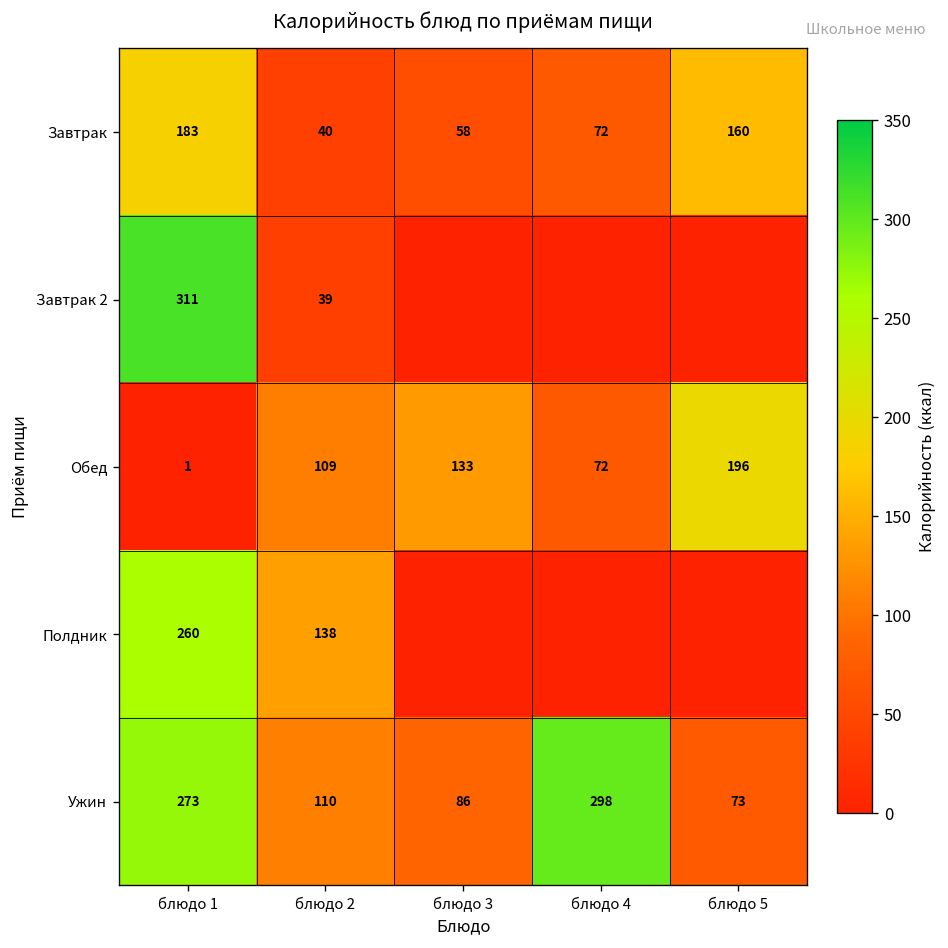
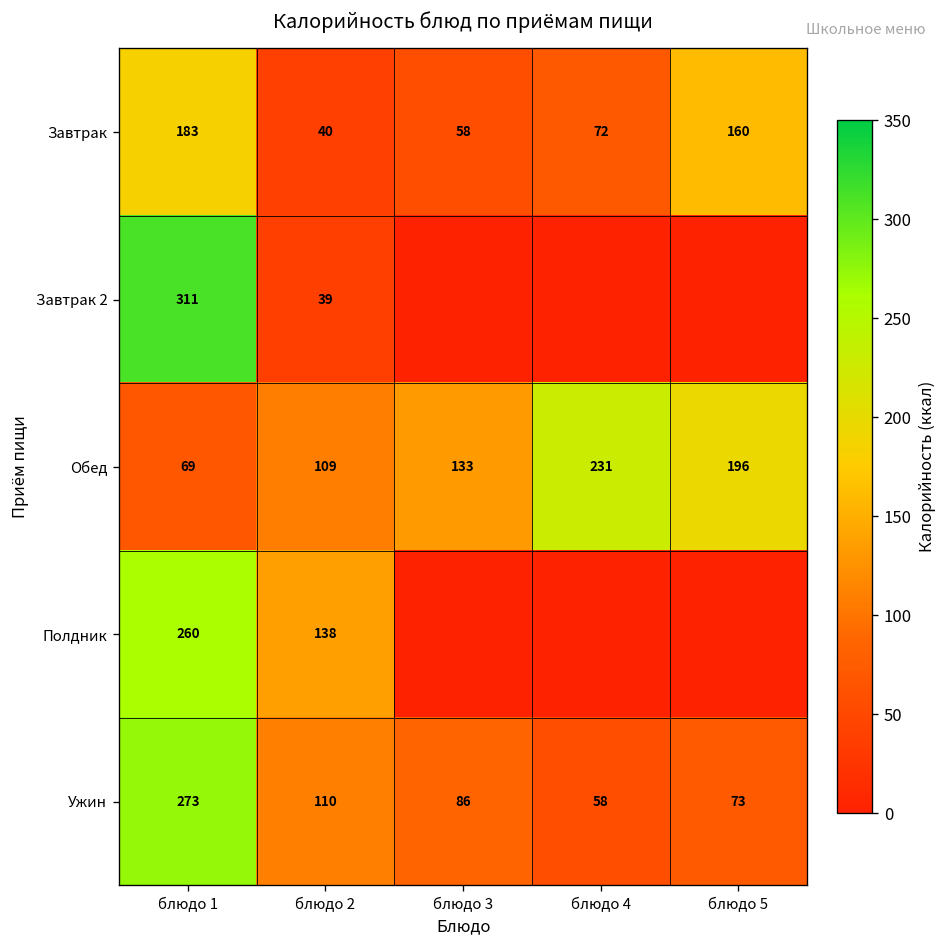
Обед, блюдо 1: 1 -> 69
Обед, блюдо 4: 72 -> 231
Ужин, блюдо 4: 298 -> 58
